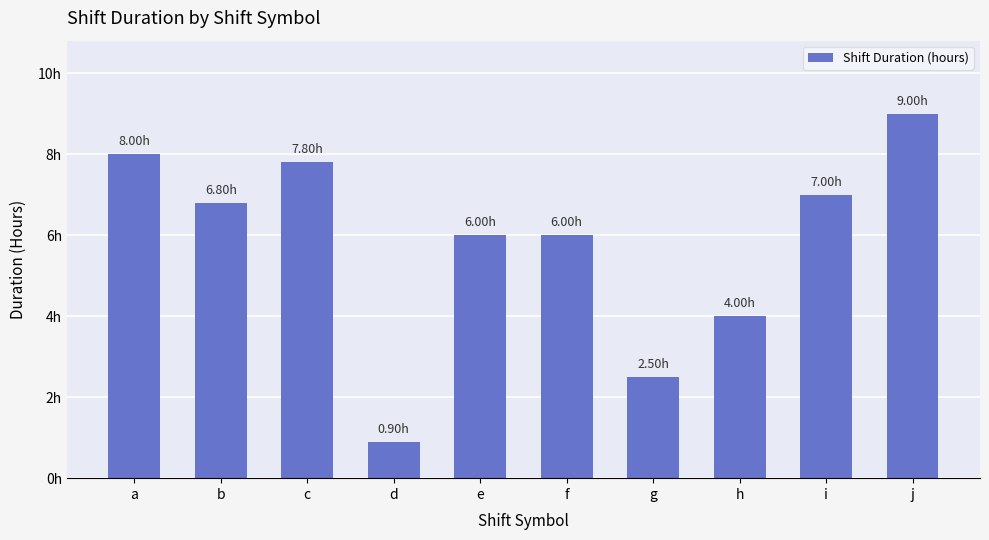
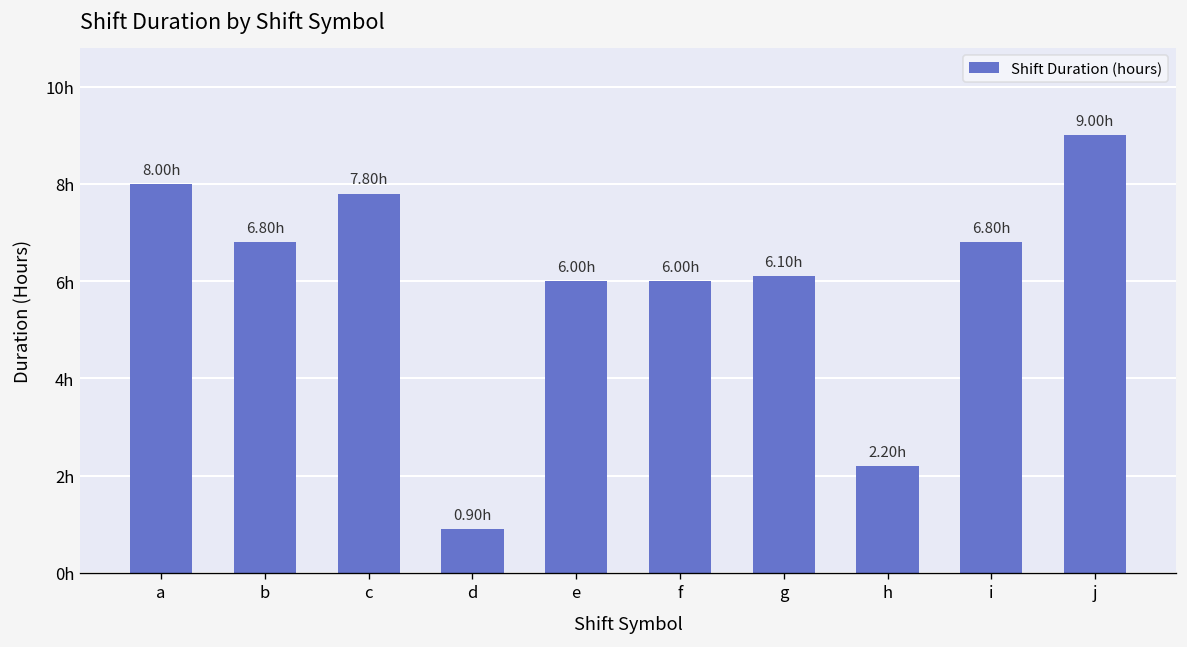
g: 2.50h -> 6.10h
h: 4.00h -> 2.20h
i: 7.00h -> 6.80h
